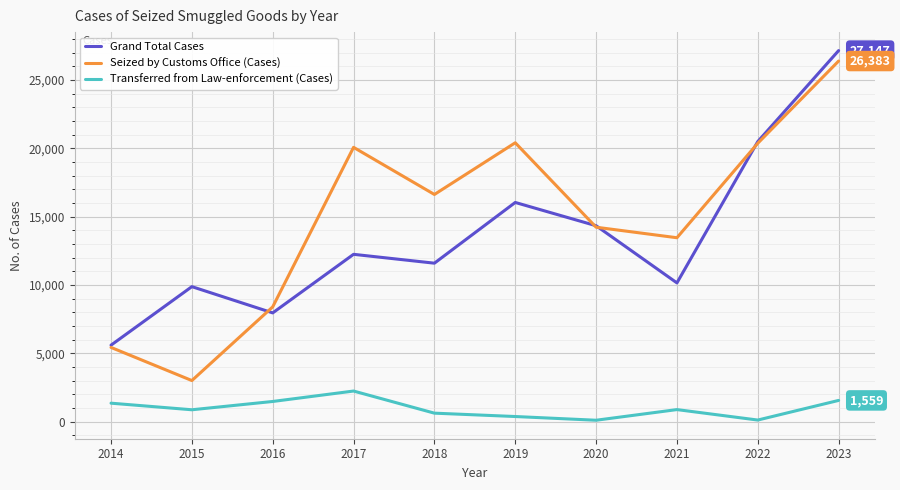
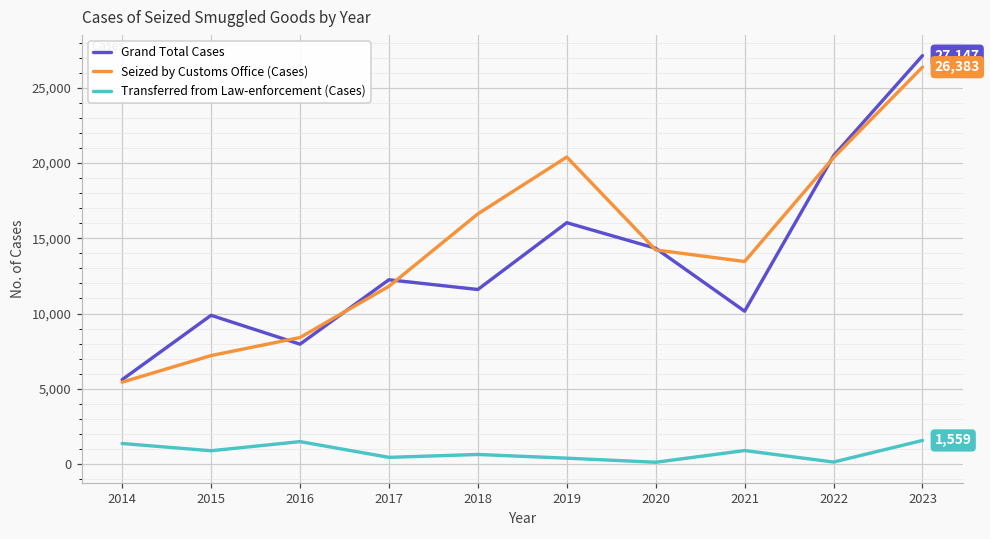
Seized by Customs Office (Cases), 2015: 3,000 -> 7,200
Seized by Customs Office (Cases), 2017: 20,100 -> 11,800
Transferred from Law-enforcement (Cases), 2017: 2,200 -> 400
